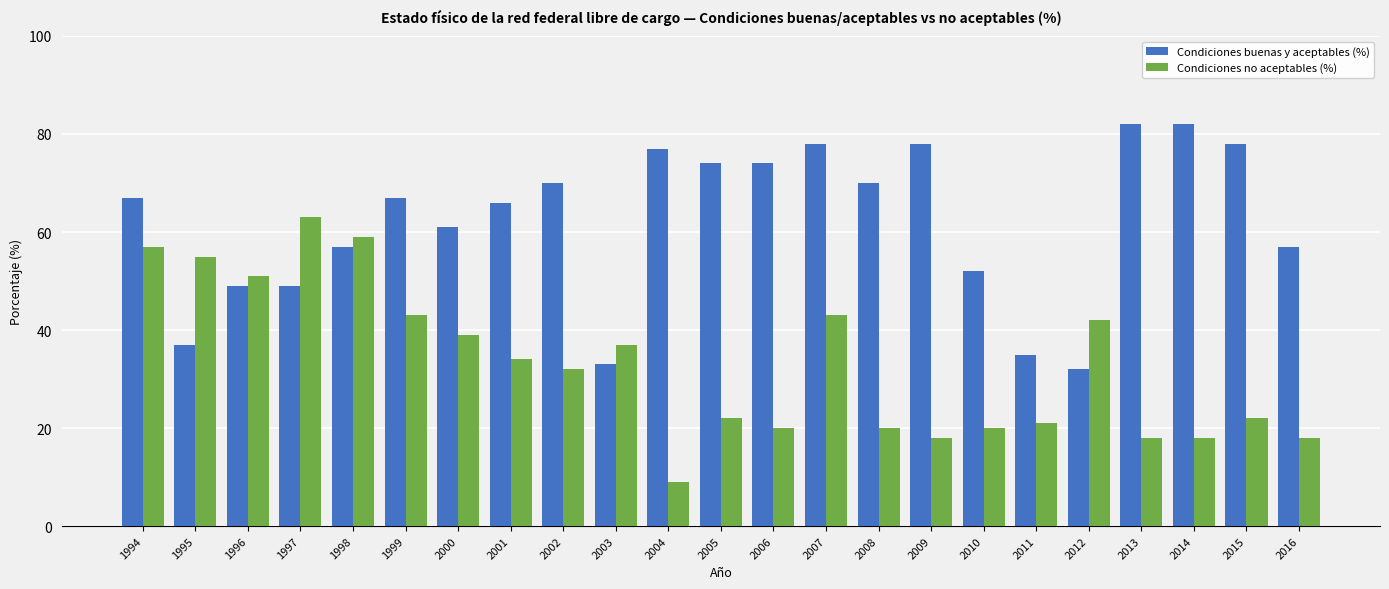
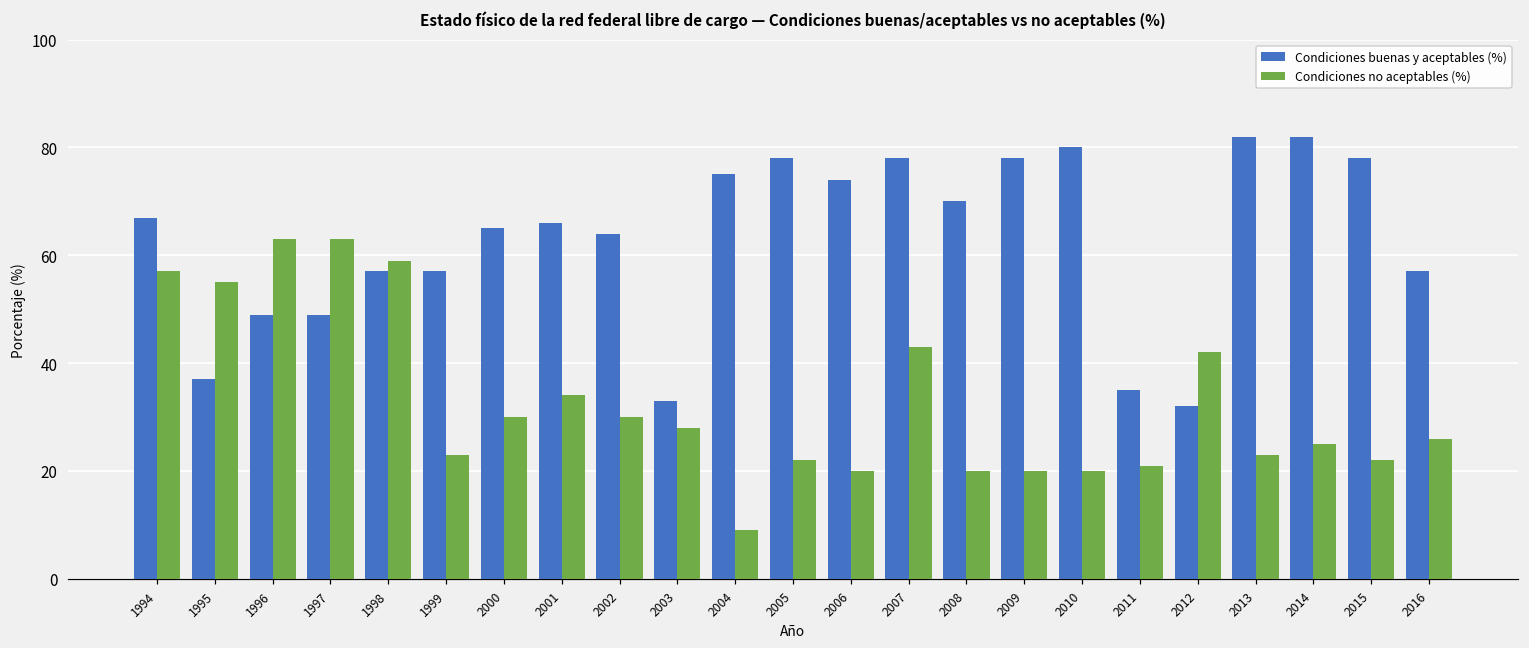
Condiciones no aceptables (%), 1996: 51 -> 63
Condiciones buenas y aceptables (%), 1999: 67 -> 57
Condiciones no aceptables (%), 1999: 43 -> 23
Condiciones buenas y aceptables (%), 2000: 61 -> 65
Condiciones no aceptables (%), 2000: 39 -> 30
Condiciones buenas y aceptables (%), 2002: 70 -> 64
Condiciones no aceptables (%), 2002: 32 -> 30
Condiciones no aceptables (%), 2003: 37 -> 28
Condiciones buenas y aceptables (%), 2004: 77 -> 75
Condiciones buenas y aceptables (%), 2005: 74 -> 78
Condiciones no aceptables (%), 2009: 18 -> 20
Condiciones buenas y aceptables (%), 2010: 52 -> 80
Condiciones no aceptables (%), 2013: 18 -> 23
Condiciones no aceptables (%), 2014: 18 -> 25
Condiciones no aceptables (%), 2016: 18 -> 26
